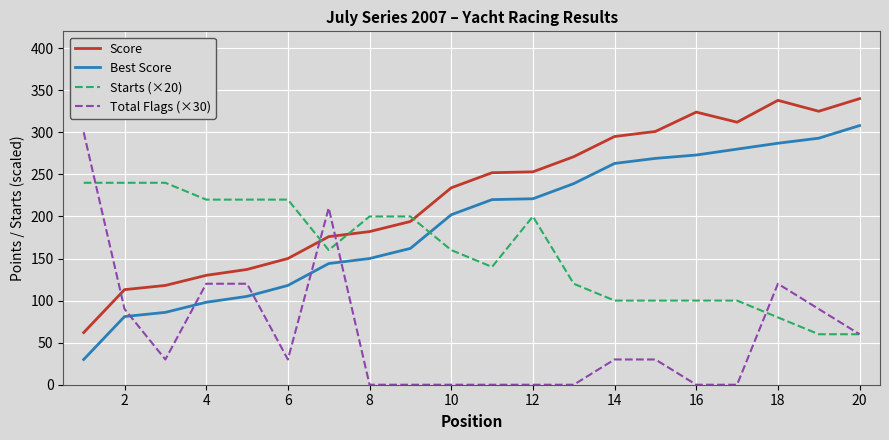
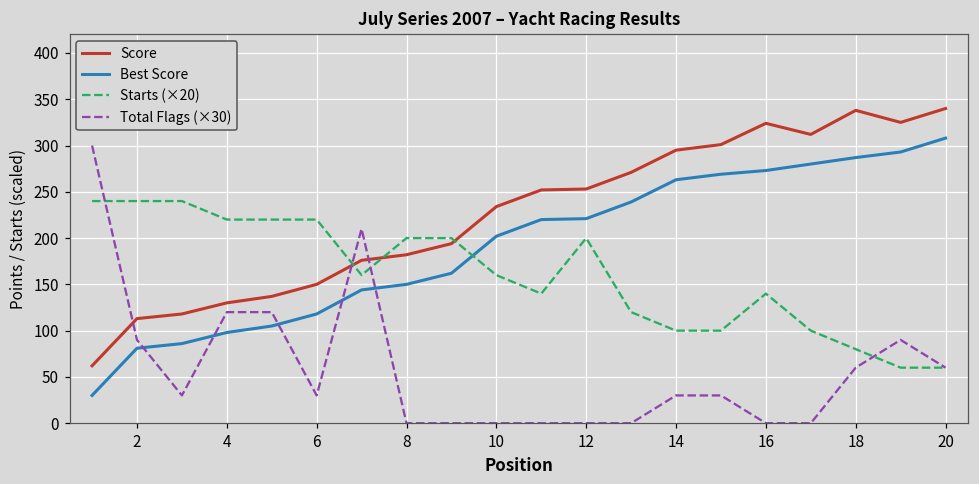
Starts (×20), 16: 100 -> 140
Total Flags (×30), 18: 120 -> 60
